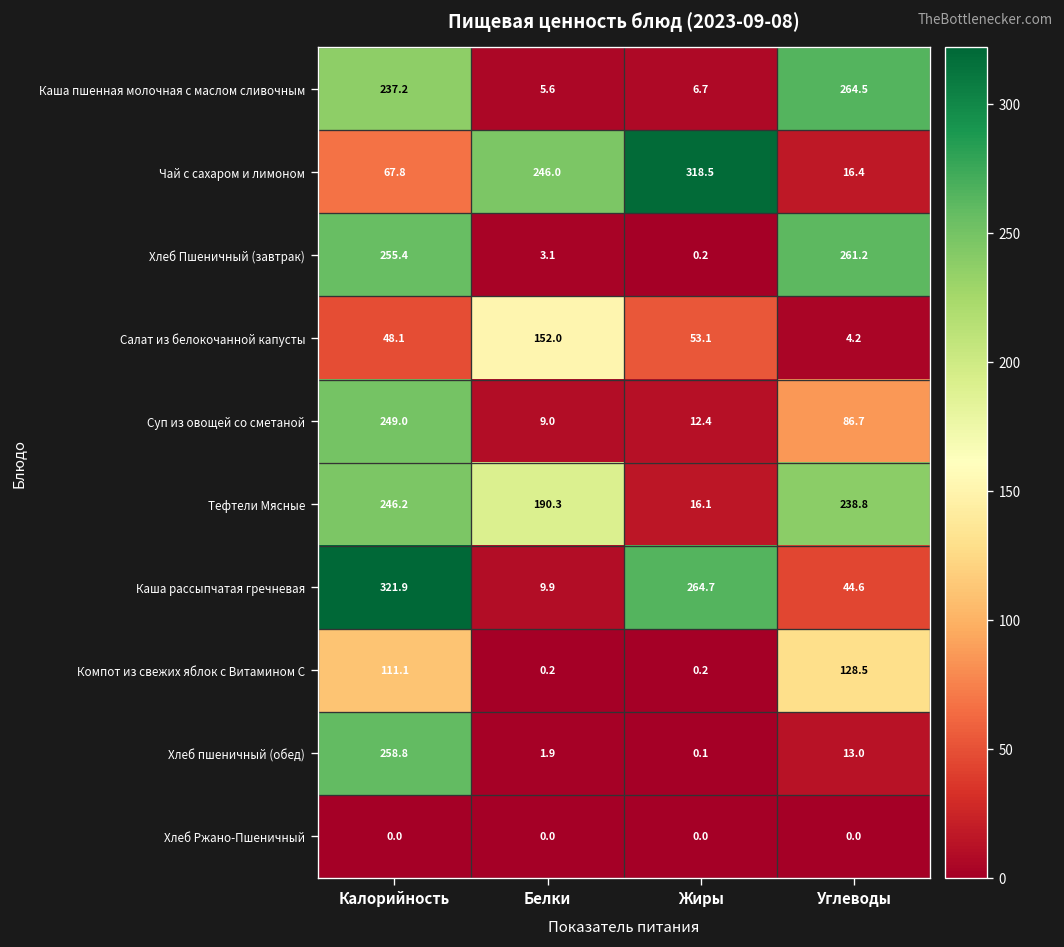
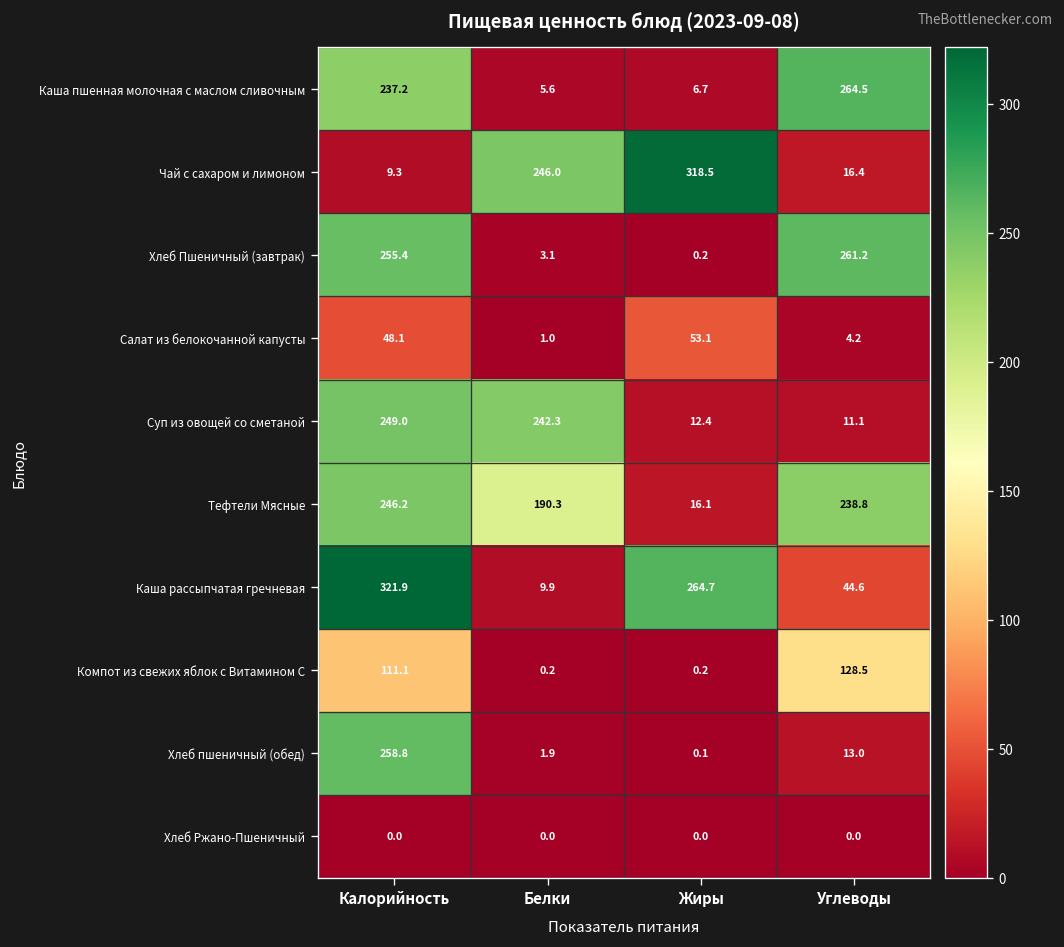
Чай с сахаром и лимоном, Калорийность: 67.8 -> 9.3
Салат из белокочанной капусты, Белки: 152.0 -> 1.0
Суп из овощей со сметаной, Белки: 9.0 -> 242.3
Суп из овощей со сметаной, Углеводы: 86.7 -> 11.1
